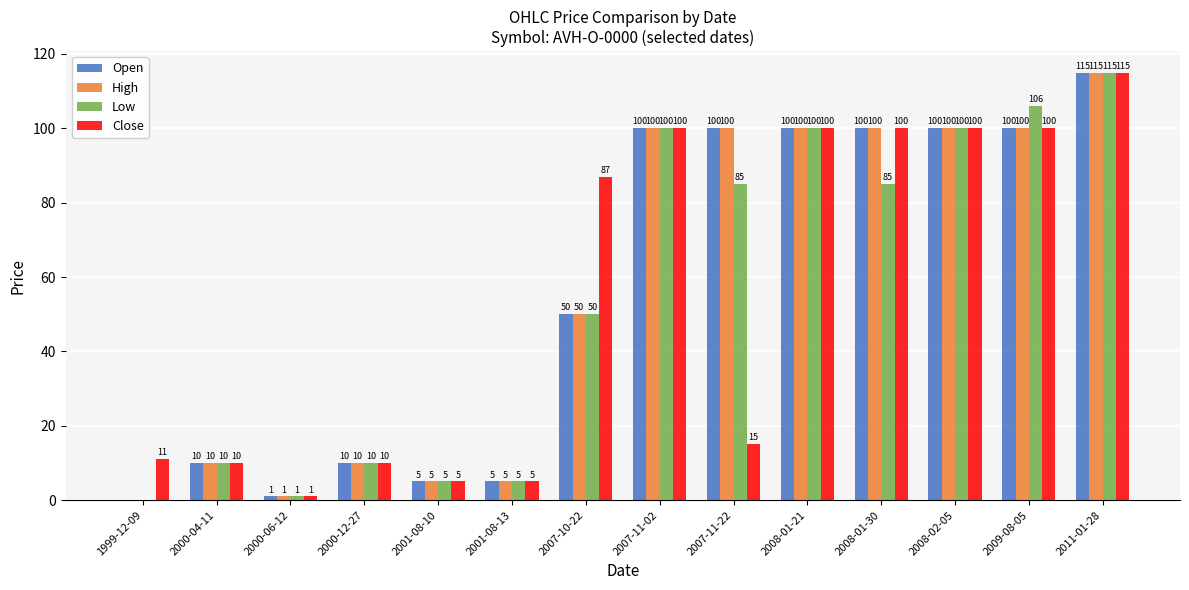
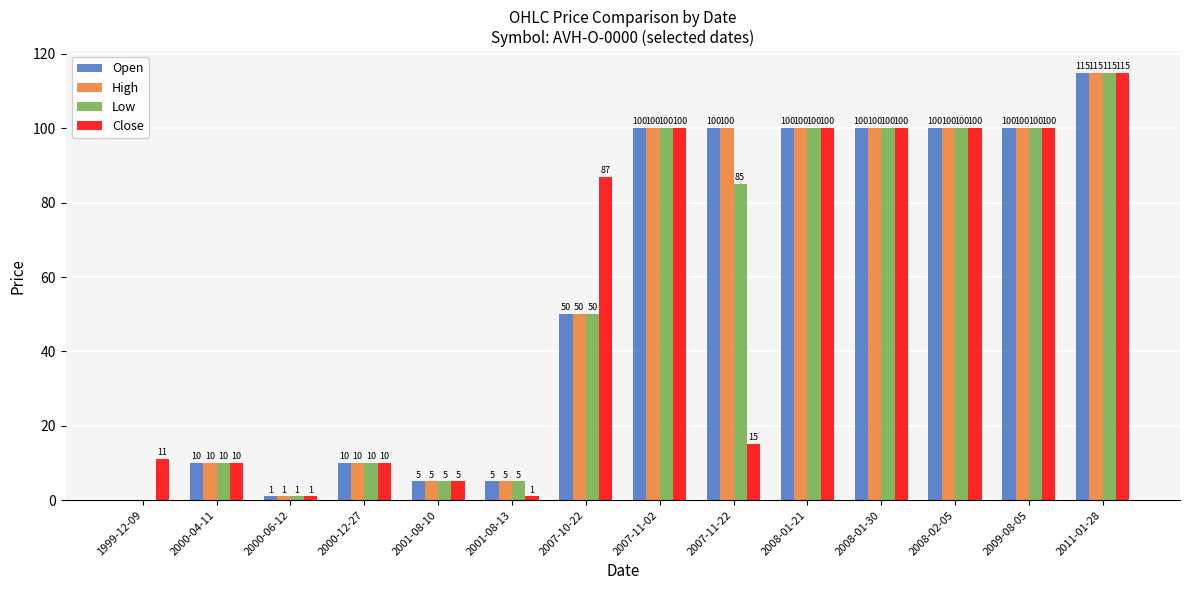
Close, 2001-08-13: 5 -> 1
Low, 2008-01-30: 85 -> 100
Low, 2009-08-05: 106 -> 100
